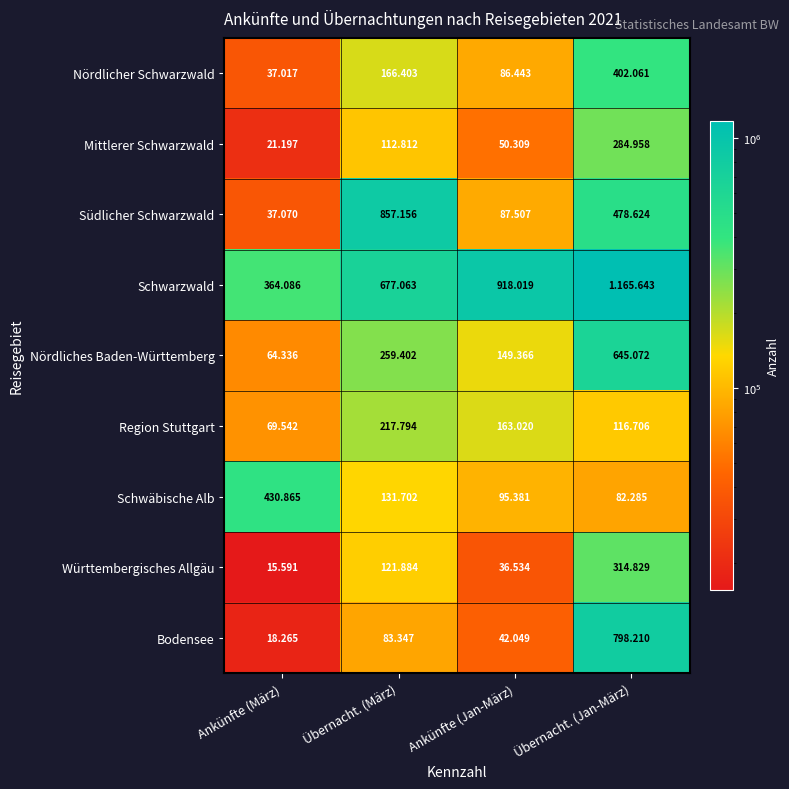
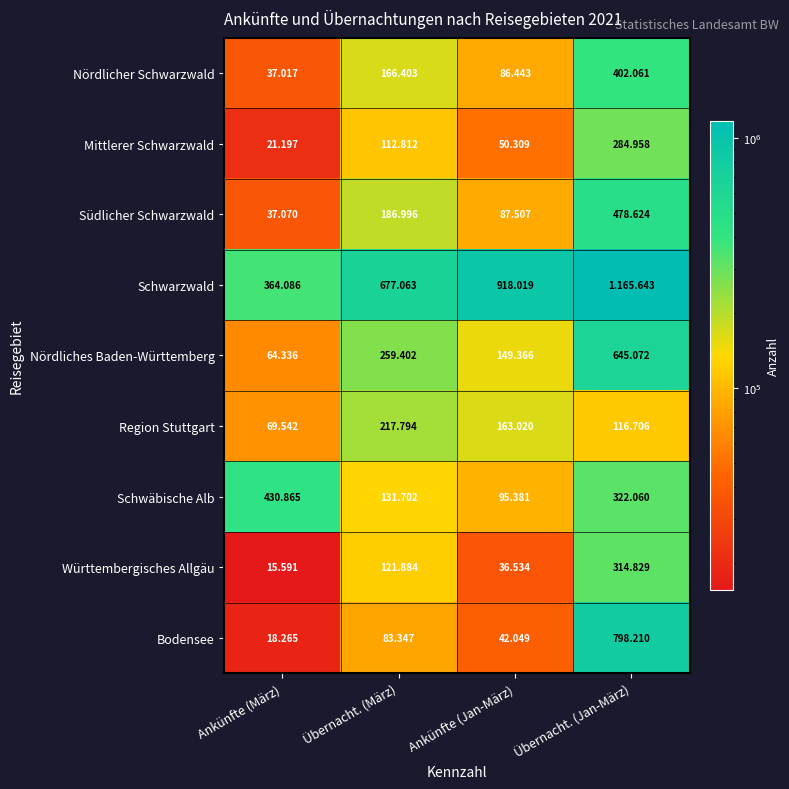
Südlicher Schwarzwald, Übernacht. (März): 857.156 -> 186.996
Schwäbische Alb, Übernacht. (Jan-März): 82.285 -> 322.060
